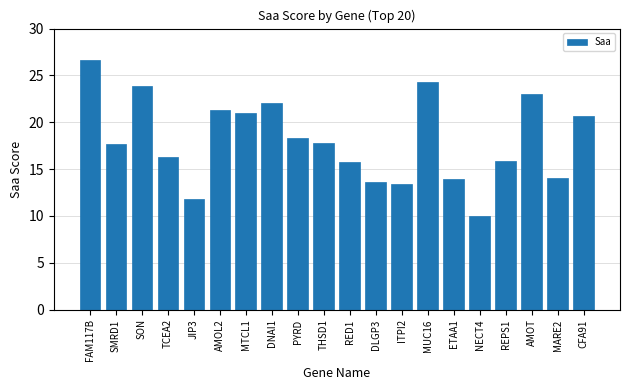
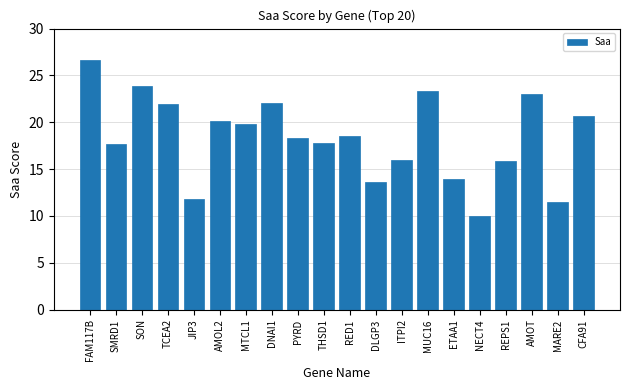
TCEA2: 16 -> 22
AMOL2: 21 -> 20
MTCL1: 21 -> 20
RED1: 16 -> 19
ITPI2: 13 -> 16
MUC16: 24 -> 23
MARE2: 14 -> 12
